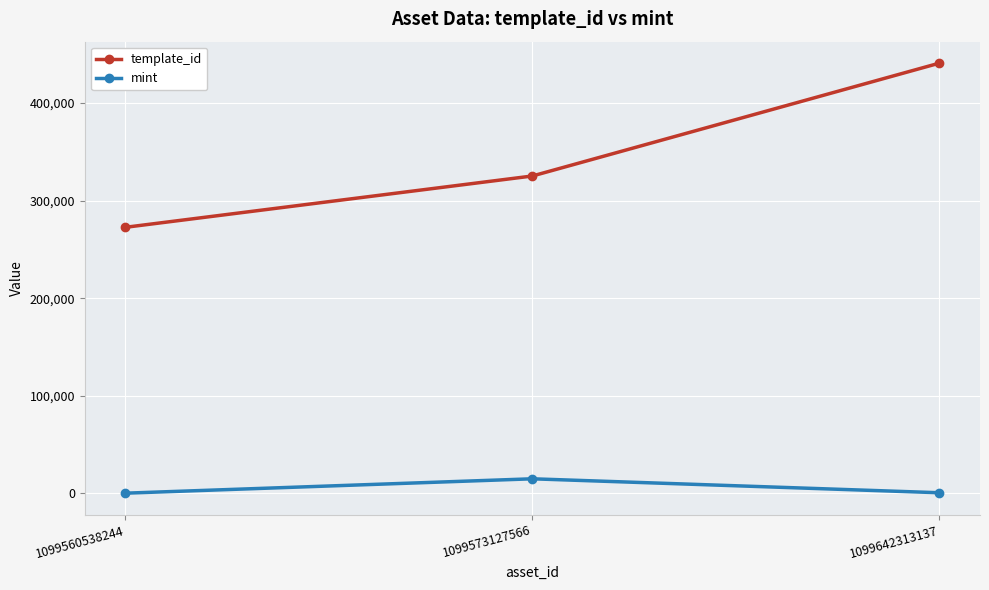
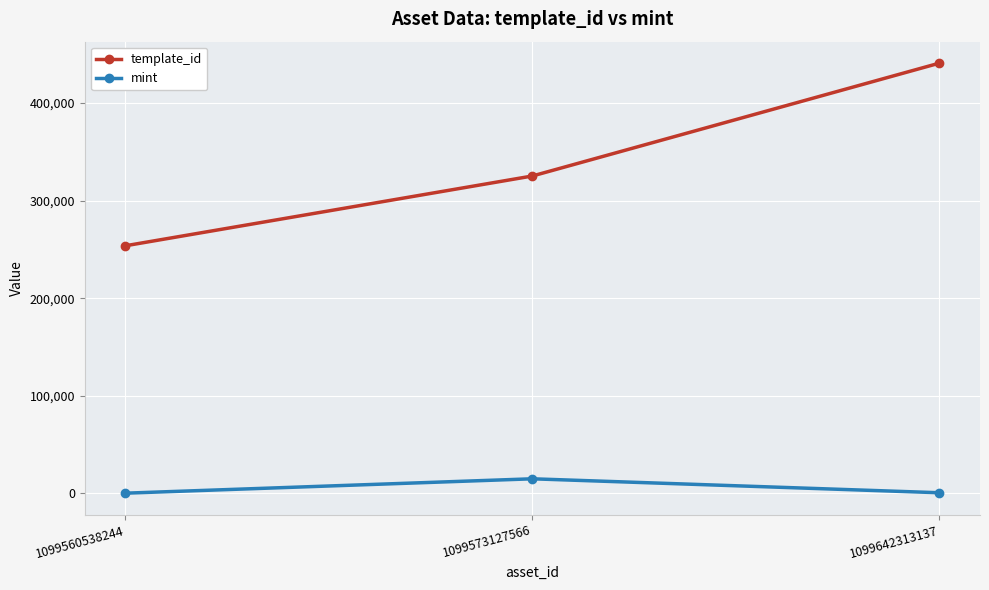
template_id, 1099560538244: 270,000 -> 250,000
